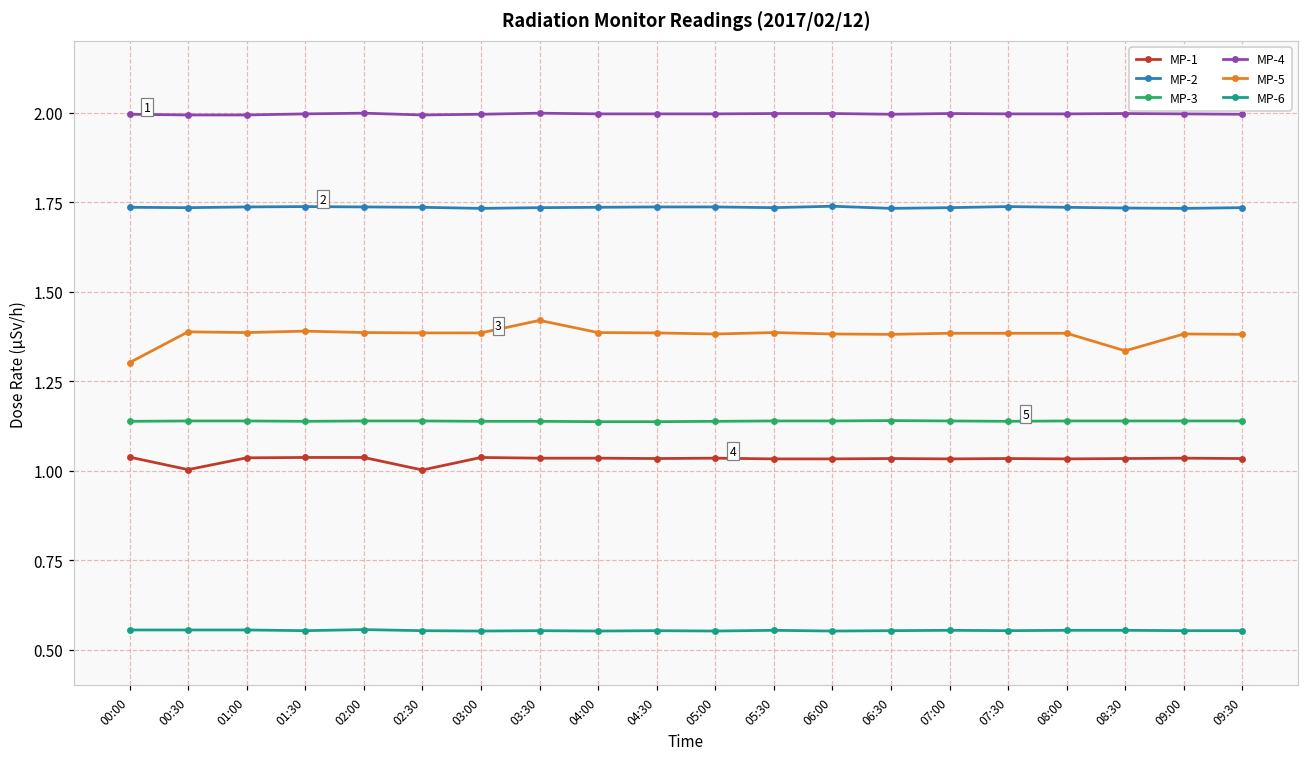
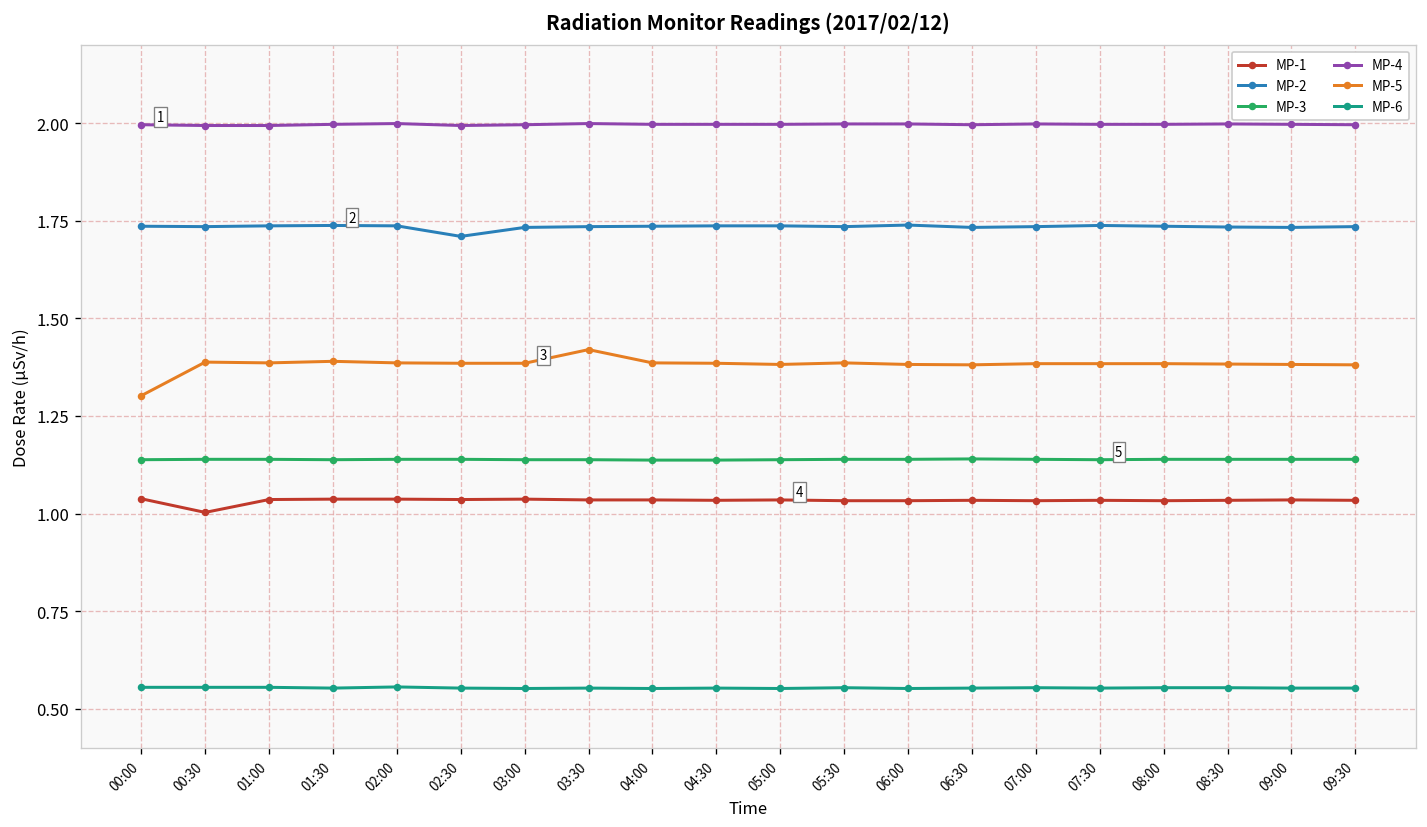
MP-1, 02:30: 1.00 -> 1.04
MP-2, 02:30: 1.74 -> 1.71
MP-5, 08:30: 1.34 -> 1.38
